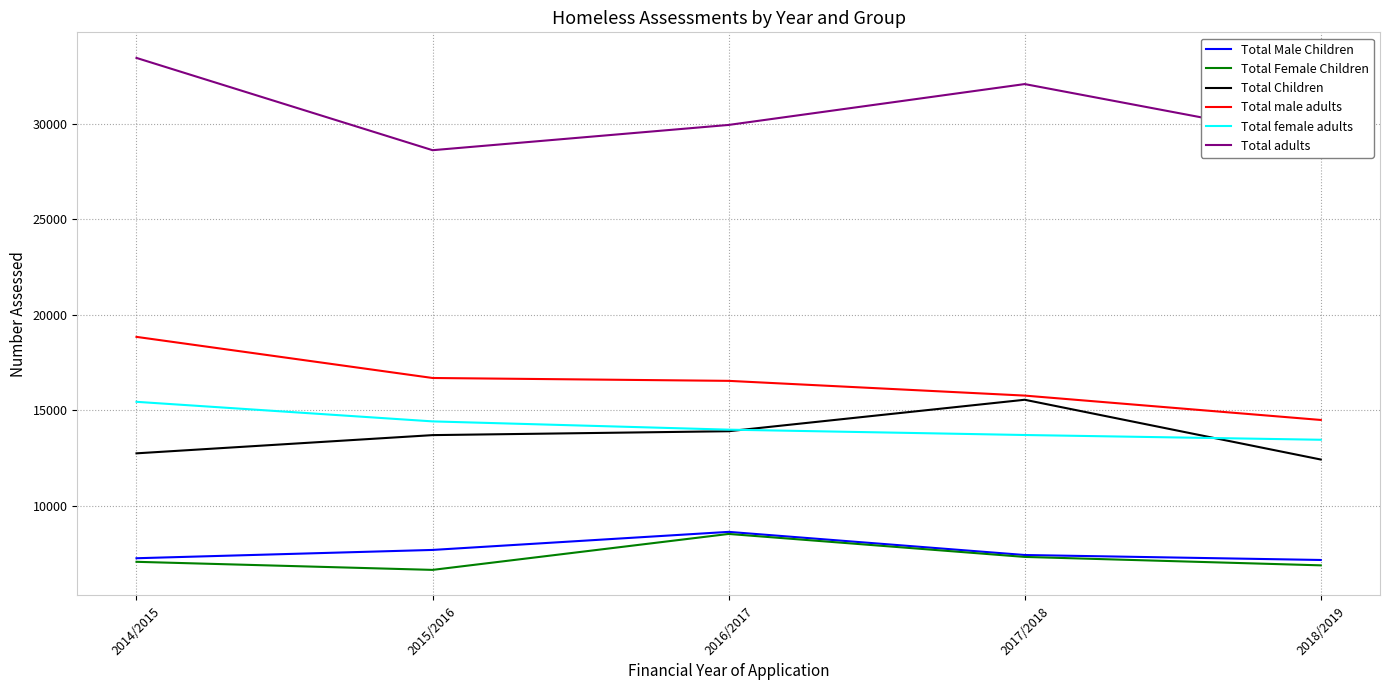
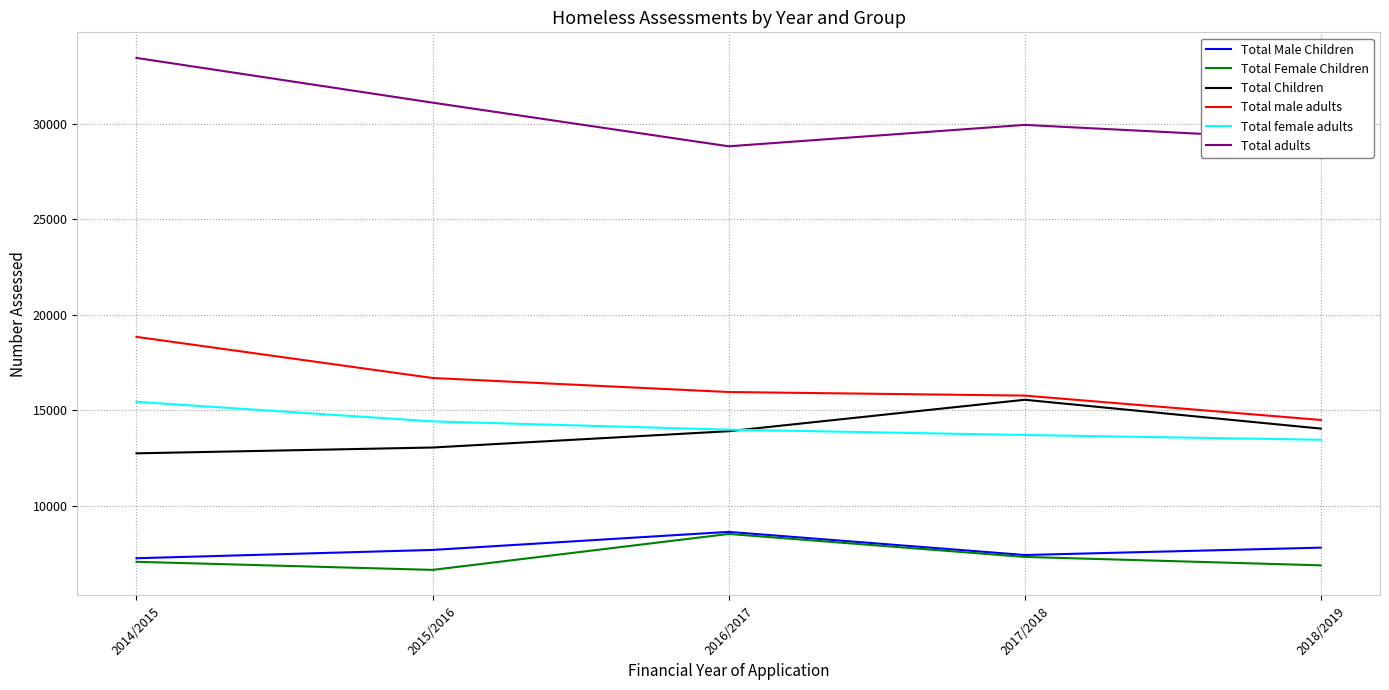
Total Children, 2015/2016: 13700 -> 13100
Total adults, 2015/2016: 28600 -> 31100
Total male adults, 2016/2017: 16500 -> 16000
Total adults, 2016/2017: 29900 -> 28800
Total adults, 2017/2018: 32100 -> 29900
Total Male Children, 2018/2019: 7200 -> 7800
Total Children, 2018/2019: 12400 -> 14000
